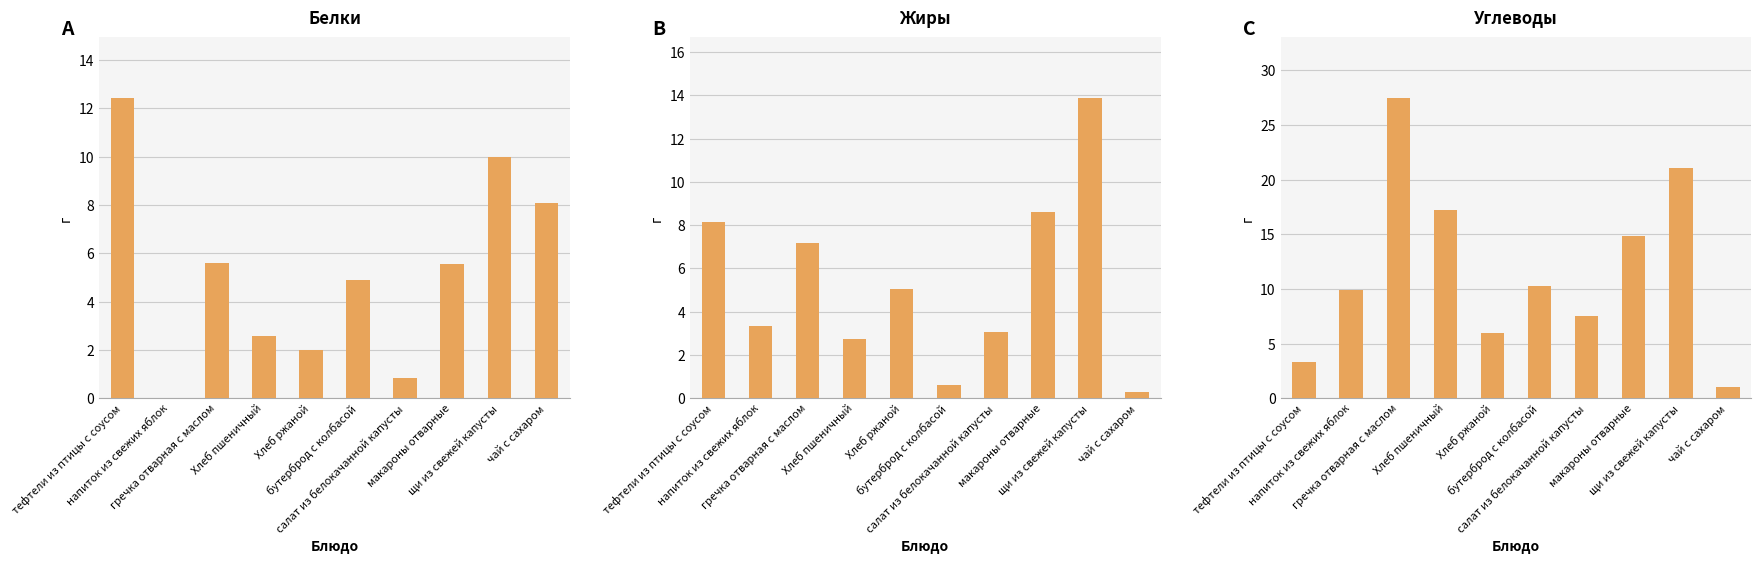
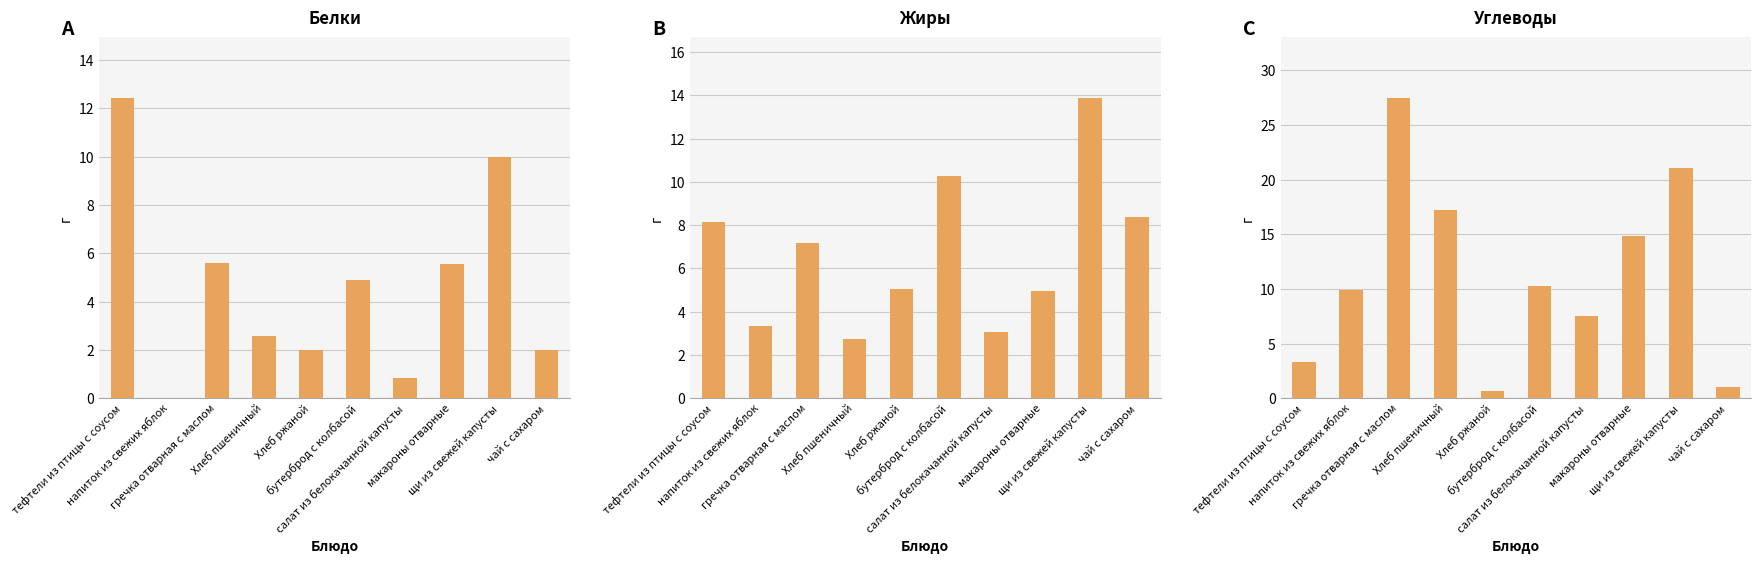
Белки, чай с сахаром: 8.1 -> 2.0
Жиры, бутерброд с колбасой: 0.6 -> 10.3
Жиры, макароны отварные: 8.6 -> 5.0
Жиры, чай с сахаром: 0.3 -> 8.4
Углеводы, Хлеб ржаной: 6.0 -> 0.7
